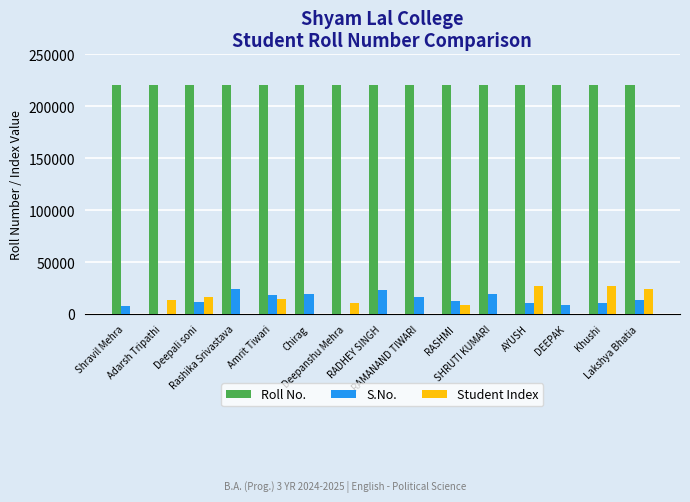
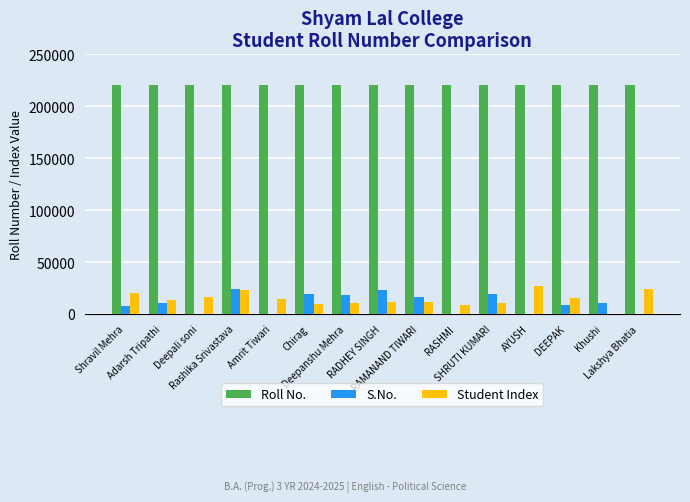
Student Index, Shravil Mehra: 0 -> 20000
S.No., Adarsh Tripathi: 0 -> 11000
S.No., Deepali soni: 11000 -> 0
Student Index, Rashika Srivastava: 0 -> 23000
S.No., Amrit Tiwari: 18000 -> 0
Student Index, Chirag: 0 -> 10000
S.No., Deepanshu Mehra: 0 -> 18000
Student Index, RADHEY SINGH: 0 -> 12000
Student Index, RAMANAND TIWARI: 0 -> 11000
S.No., RASHMI: 12000 -> 0
Student Index, SHRUTI KUMARI: 0 -> 10000
S.No., AYUSH: 11000 -> 0
Student Index, DEEPAK: 0 -> 15000
Student Index, Khushi: 27000 -> 0
S.No., Lakshya Bhatia: 13000 -> 0
